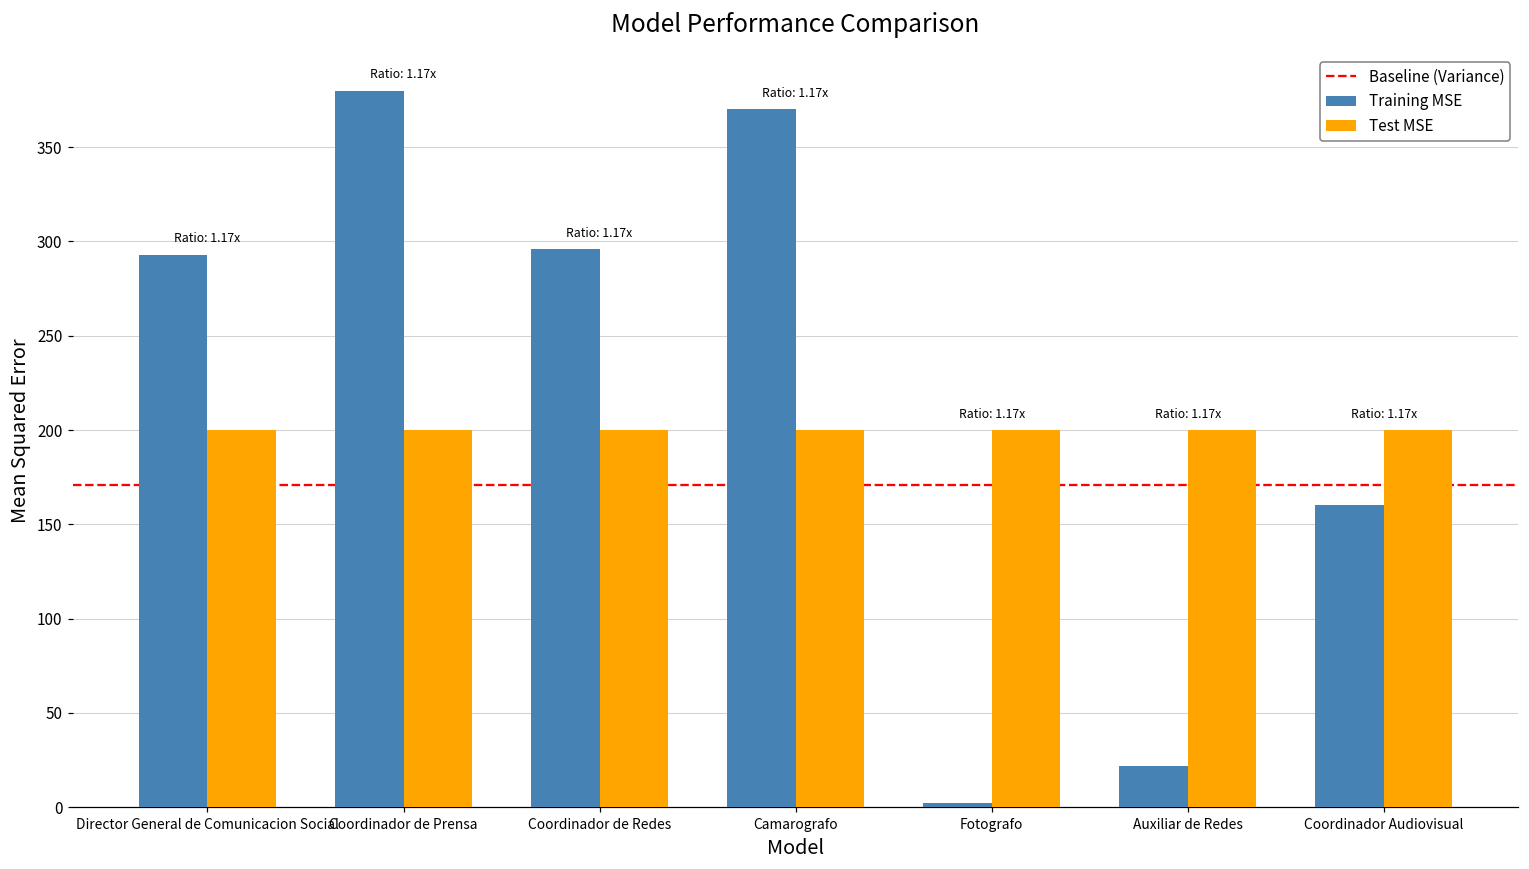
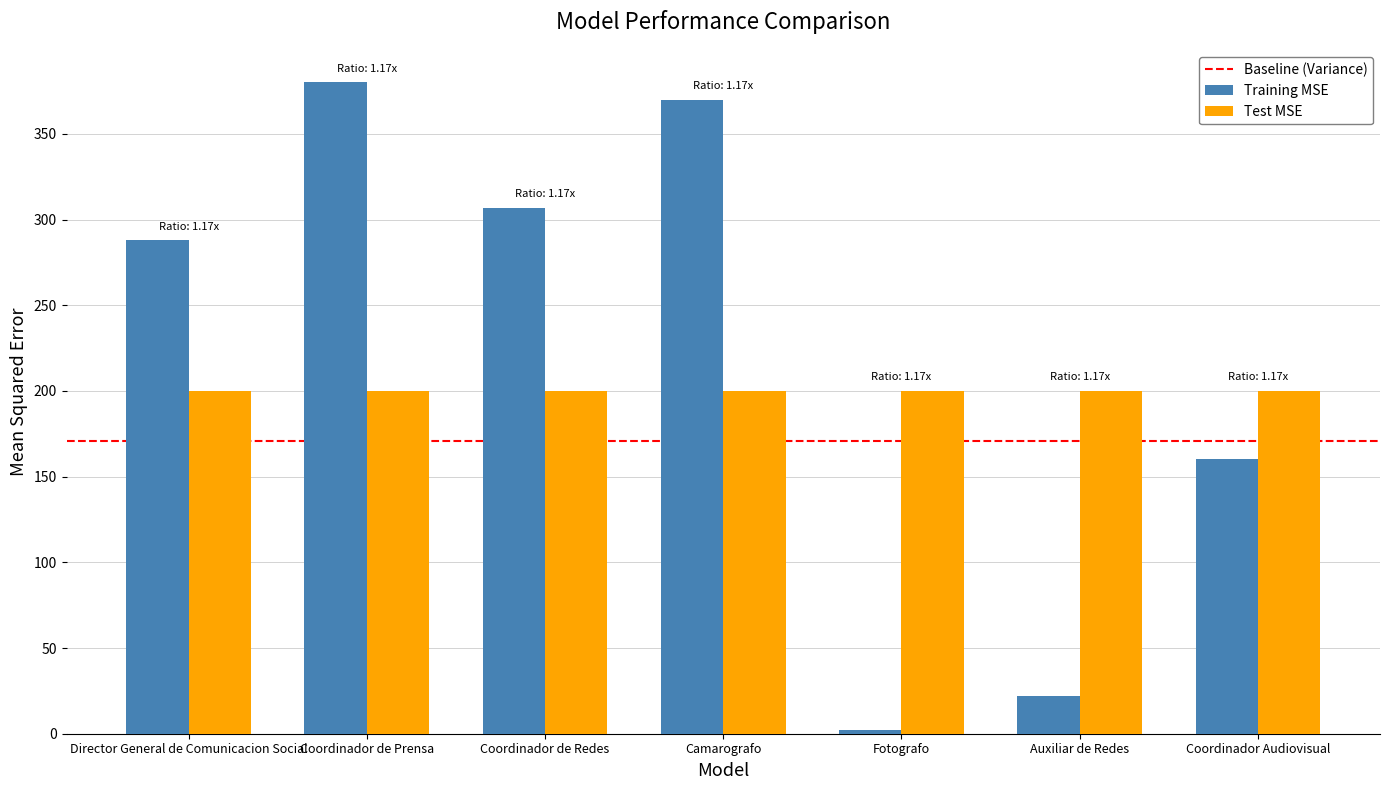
Training MSE, Director General de Comunicacion Social: 293 -> 288
Training MSE, Coordinador de Redes: 296 -> 307
